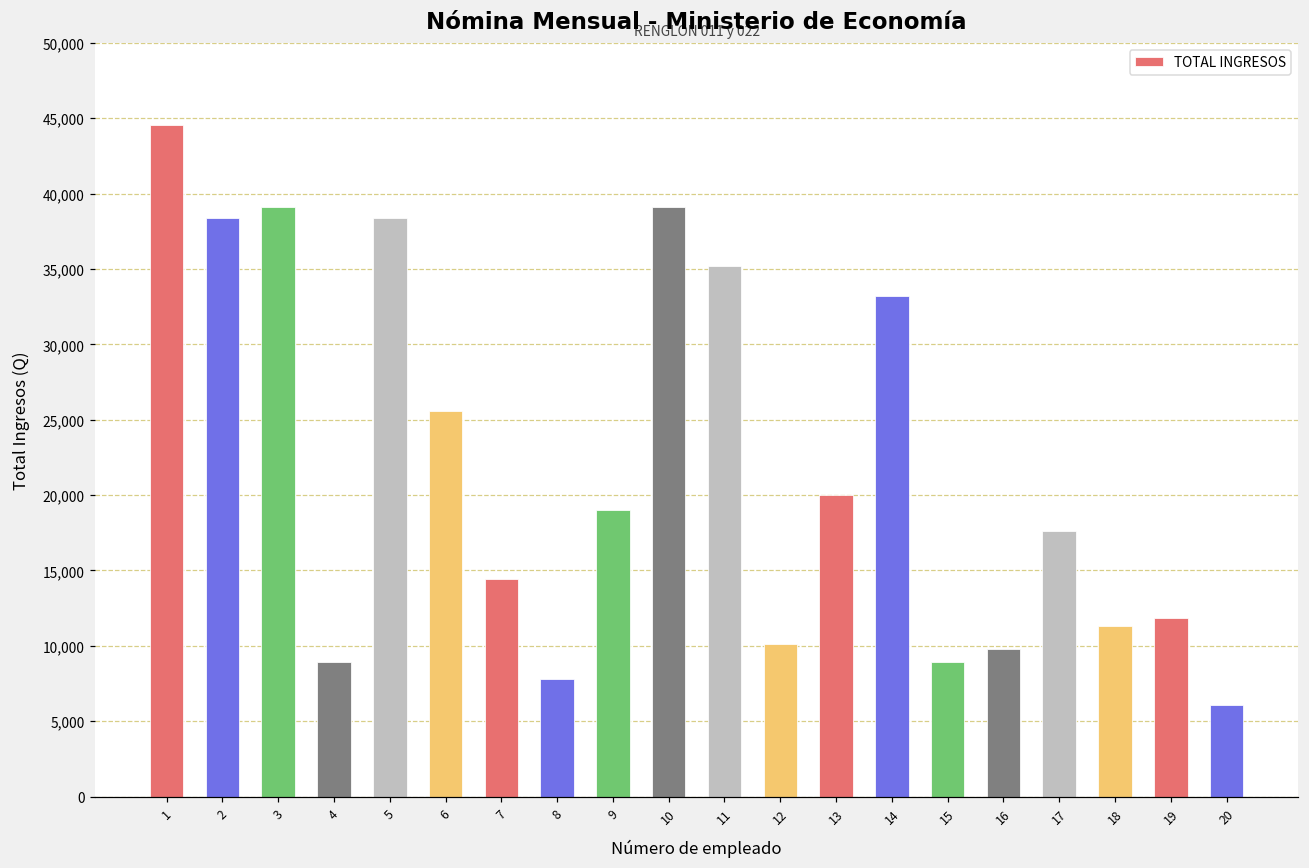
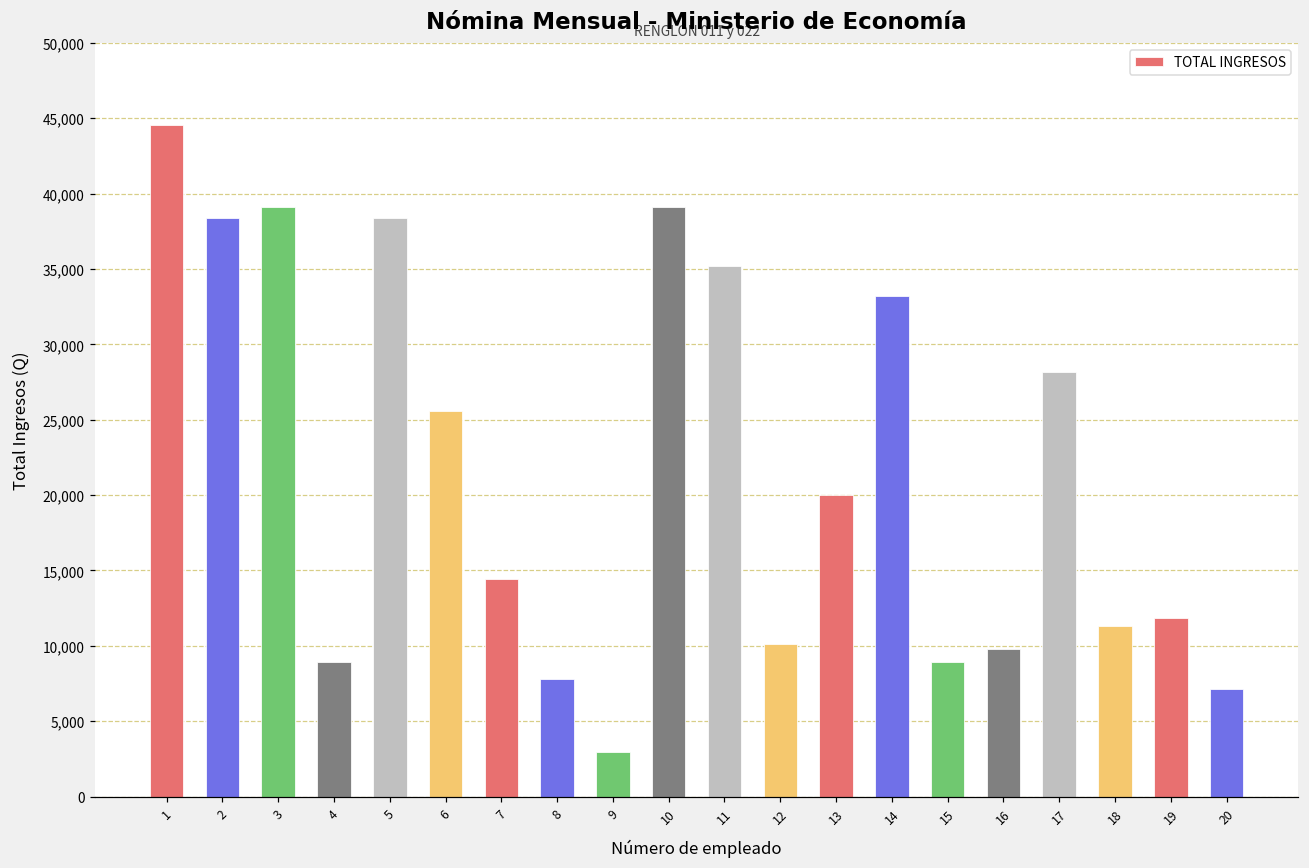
9: 19,000 -> 3,000
17: 17,600 -> 28,200
20: 6,100 -> 7,200
